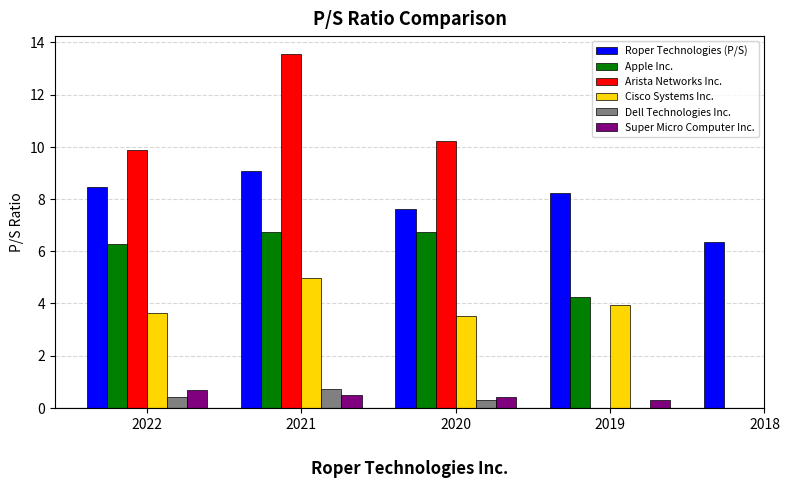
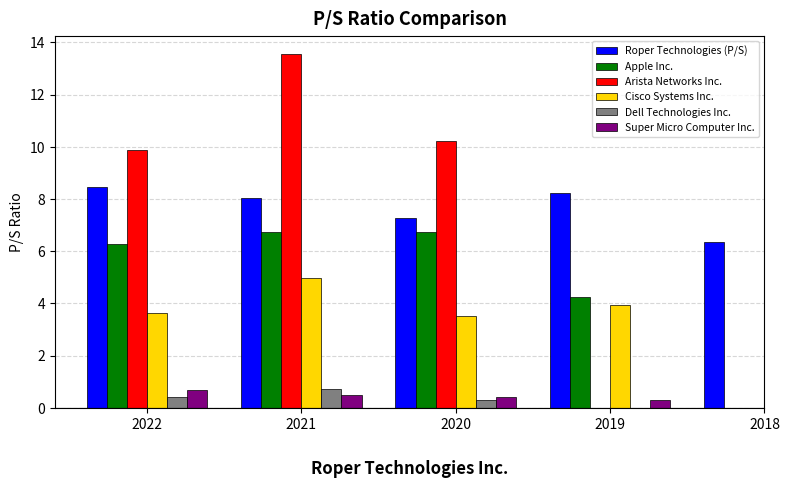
Roper Technologies (P/S), 2021: 9.1 -> 8.0
Roper Technologies (P/S), 2020: 7.6 -> 7.3
